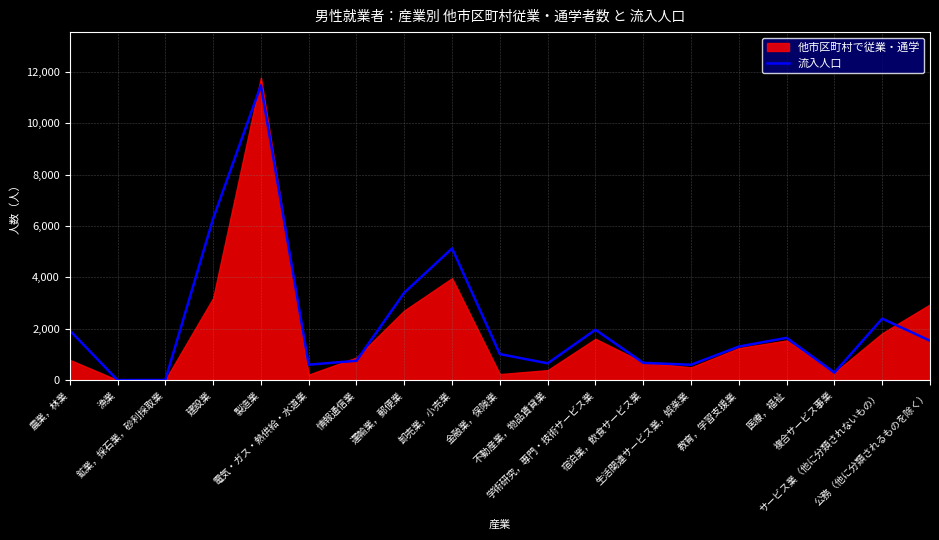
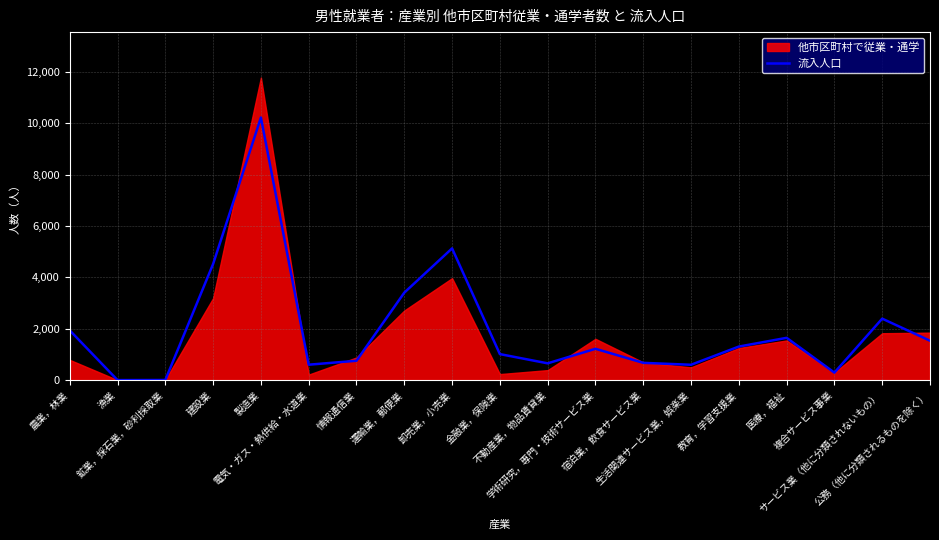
流入人口, 建設業: 6,300 -> 4,500
流入人口, 製造業: 11,500 -> 10,200
流入人口, 学術研究，専門・技術サービス業: 2,000 -> 1,200
他市区町村で従業・通学, 公務（他に分類されるものを除く）: 2,900 -> 1,900
